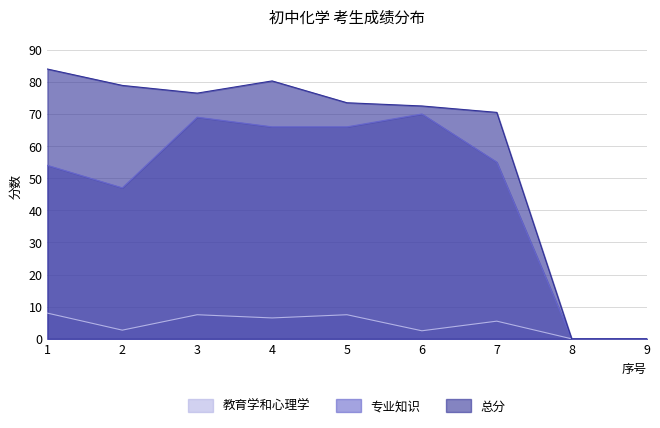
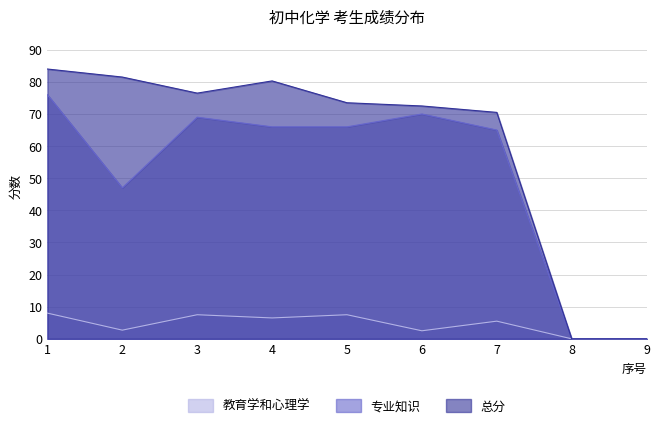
专业知识, 1: 54 -> 76
总分, 2: 79 -> 82
专业知识, 7: 55 -> 65
